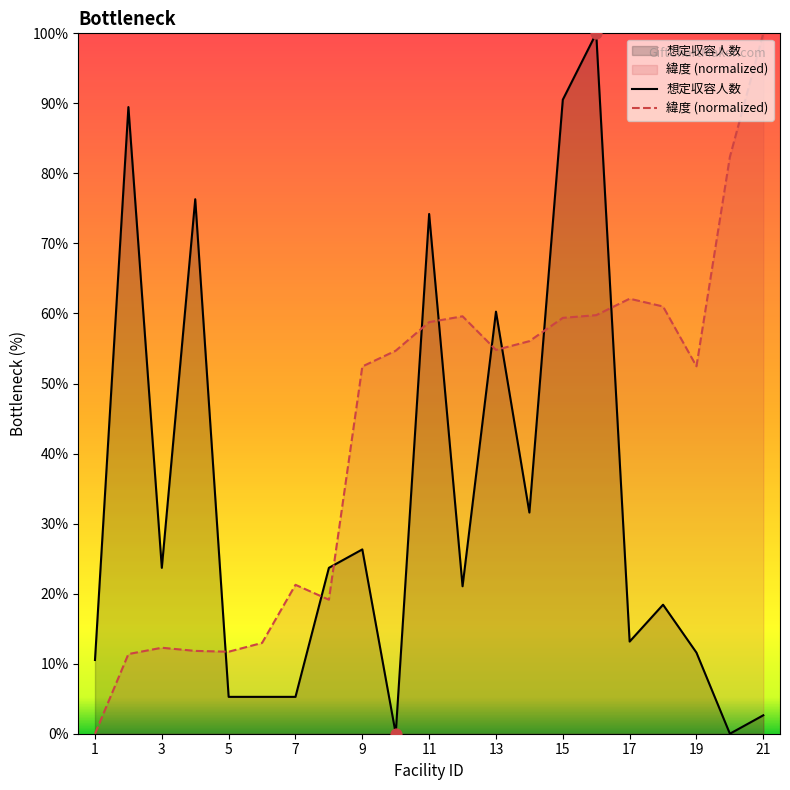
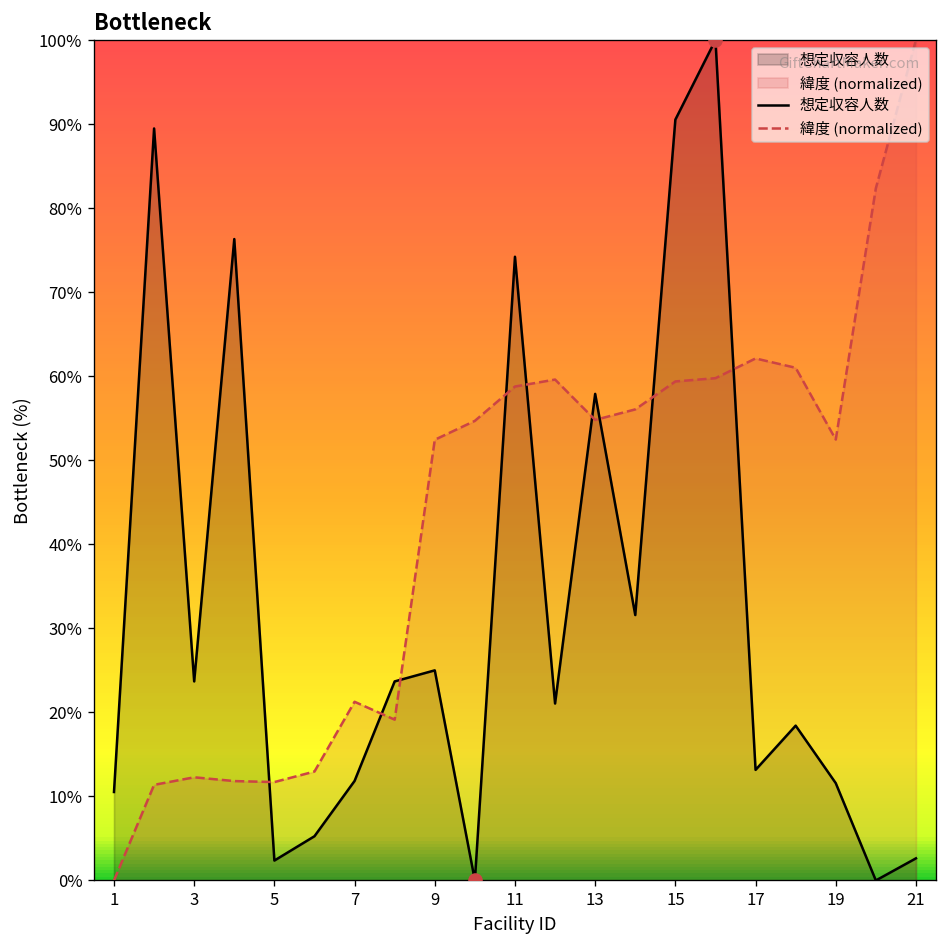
想定収容人数, 5: 5% -> 2%
想定収容人数, 7: 5% -> 12%
想定収容人数, 9: 26% -> 25%
想定収容人数, 13: 60% -> 58%
